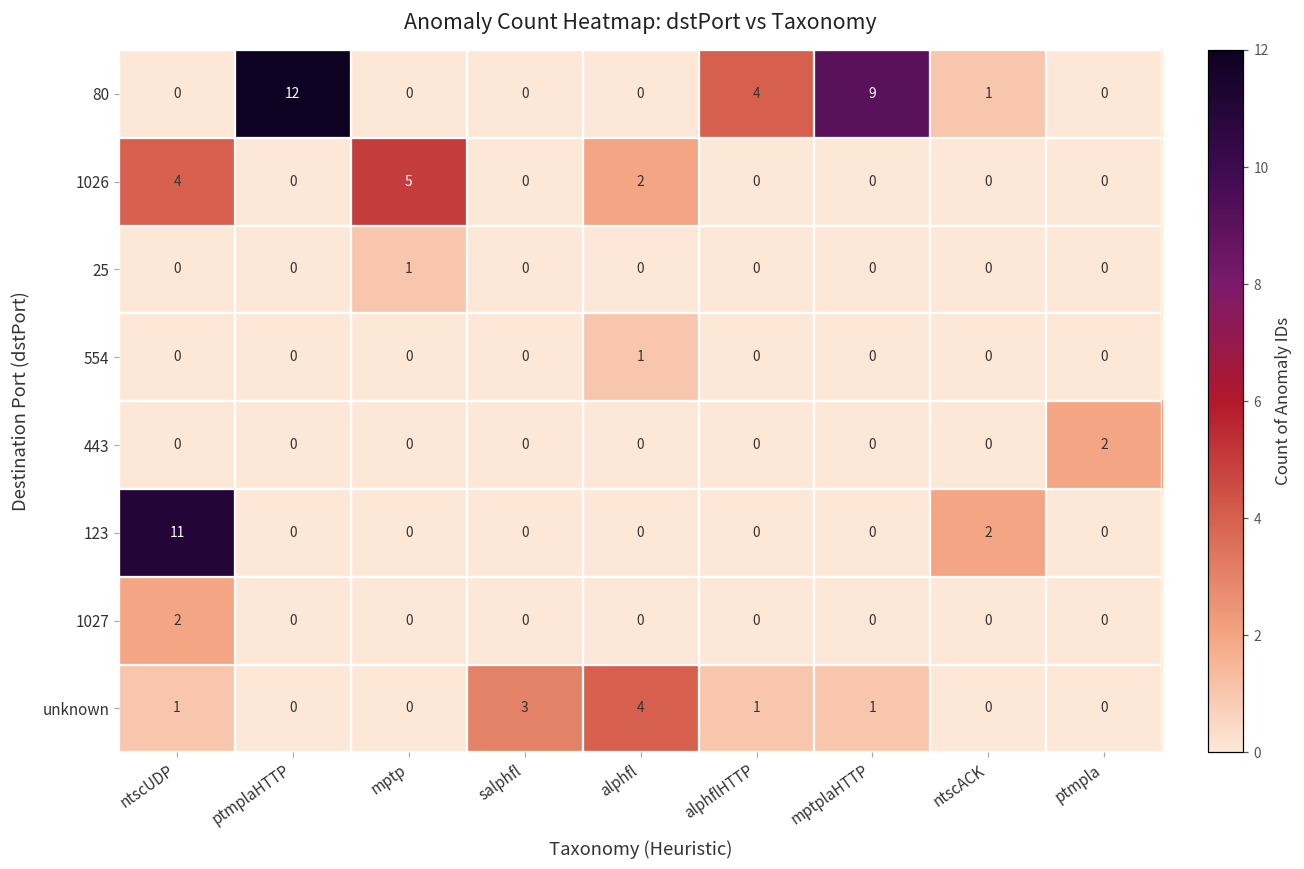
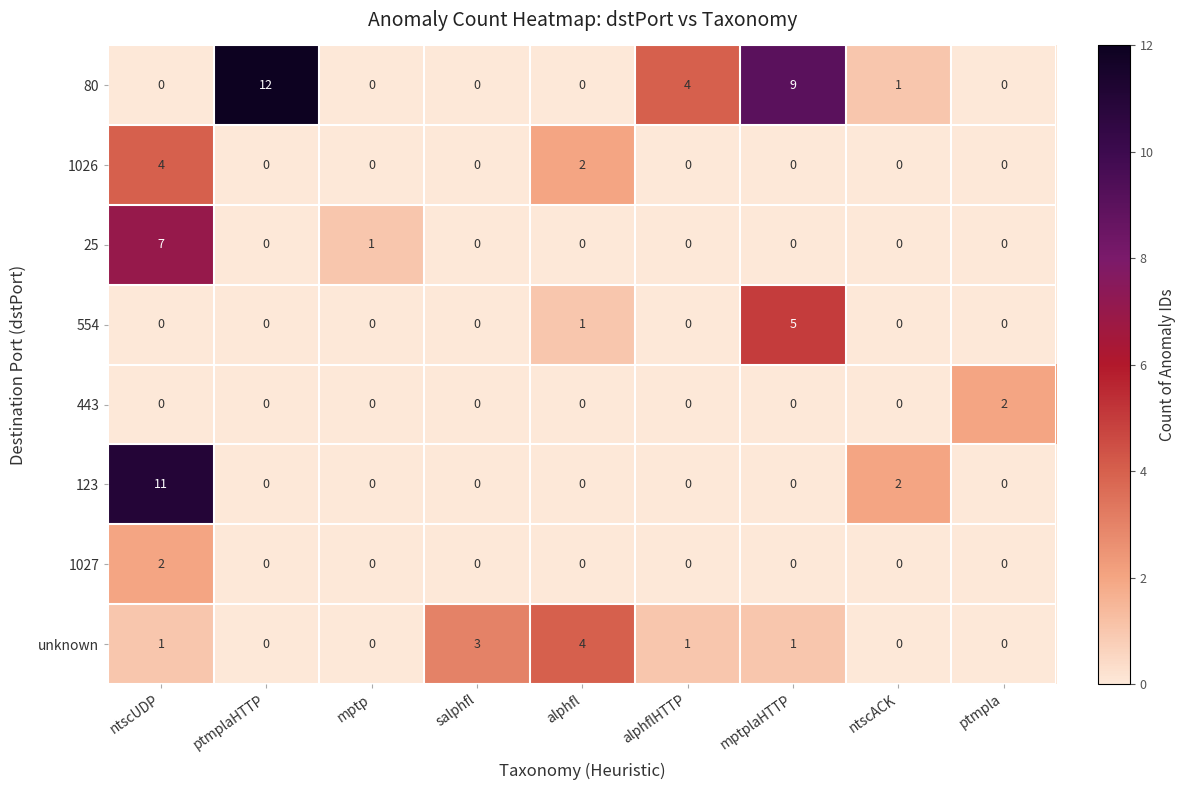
1026, mptp: 5 -> 0
25, ntscUDP: 0 -> 7
554, mptplaHTTP: 0 -> 5
